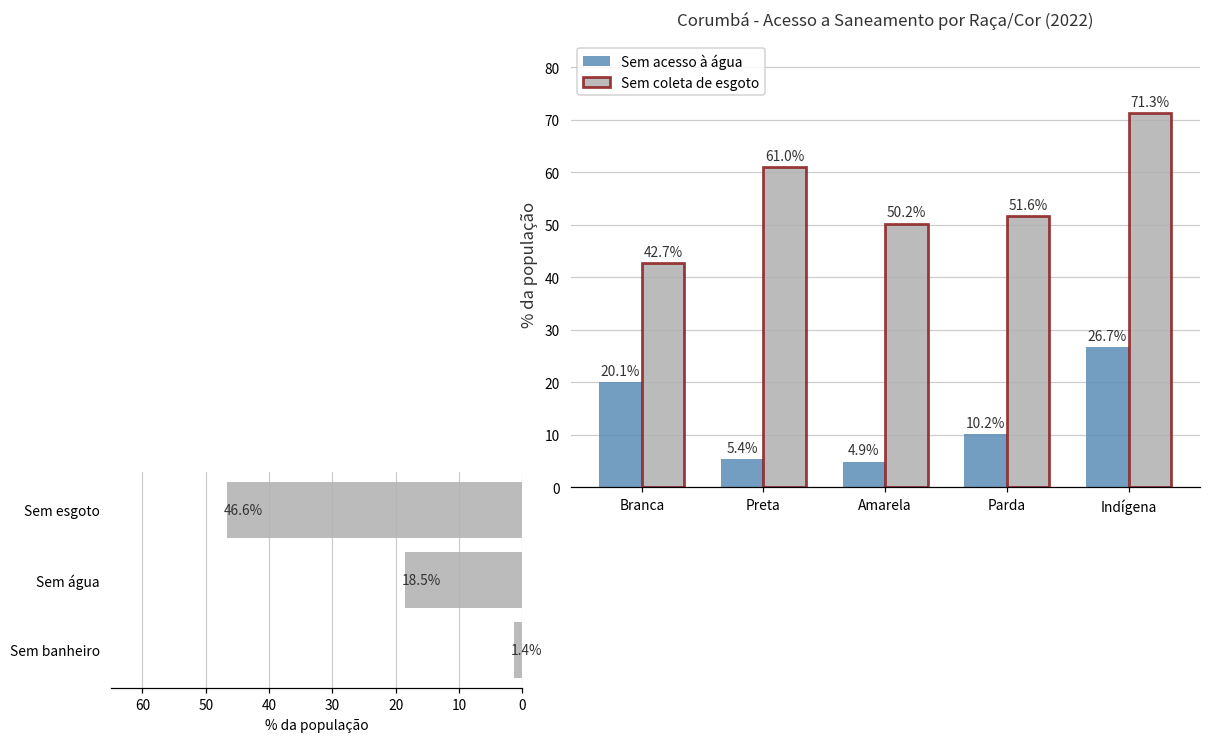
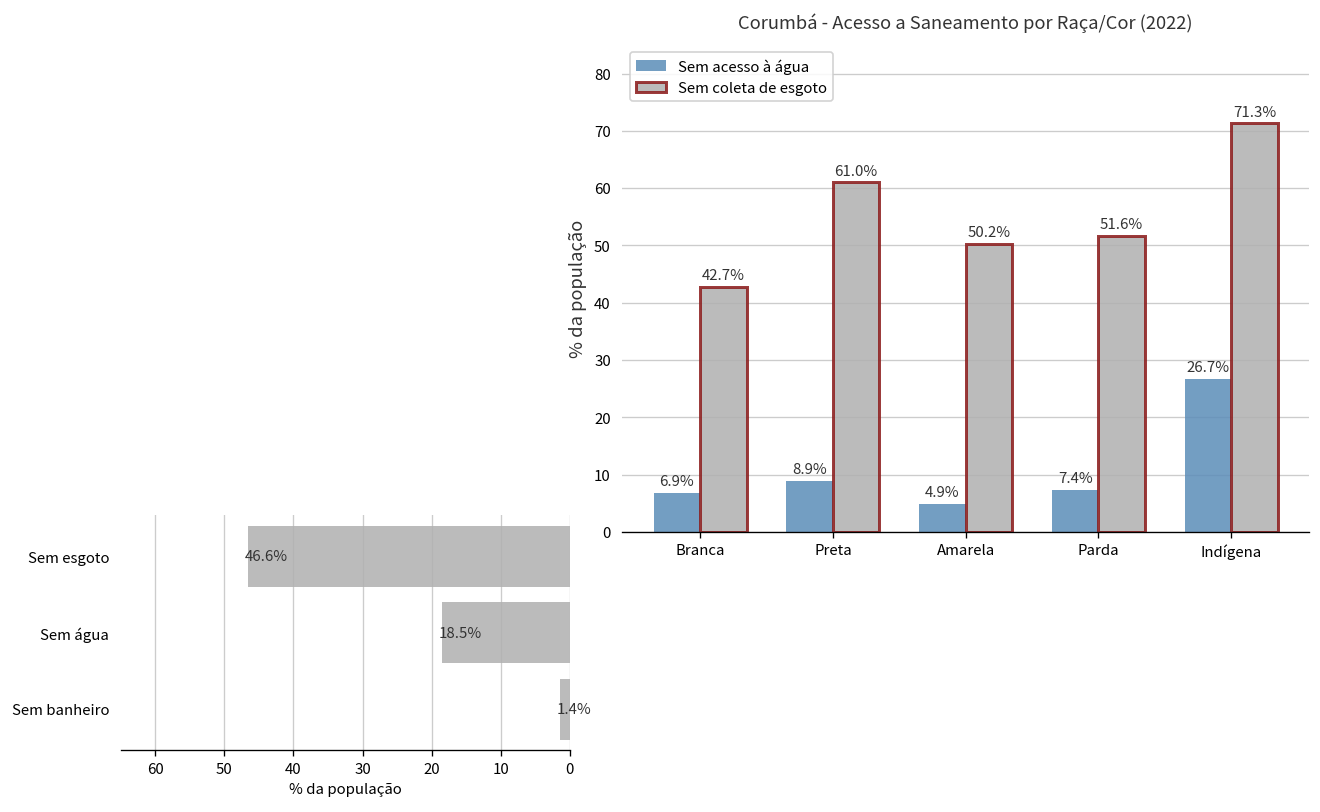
Corumbá - Acesso a Saneamento por Raça/Cor (2022), Sem acesso à água, Branca: 20.1% -> 6.9%
Corumbá - Acesso a Saneamento por Raça/Cor (2022), Sem acesso à água, Preta: 5.4% -> 8.9%
Corumbá - Acesso a Saneamento por Raça/Cor (2022), Sem acesso à água, Parda: 10.2% -> 7.4%
